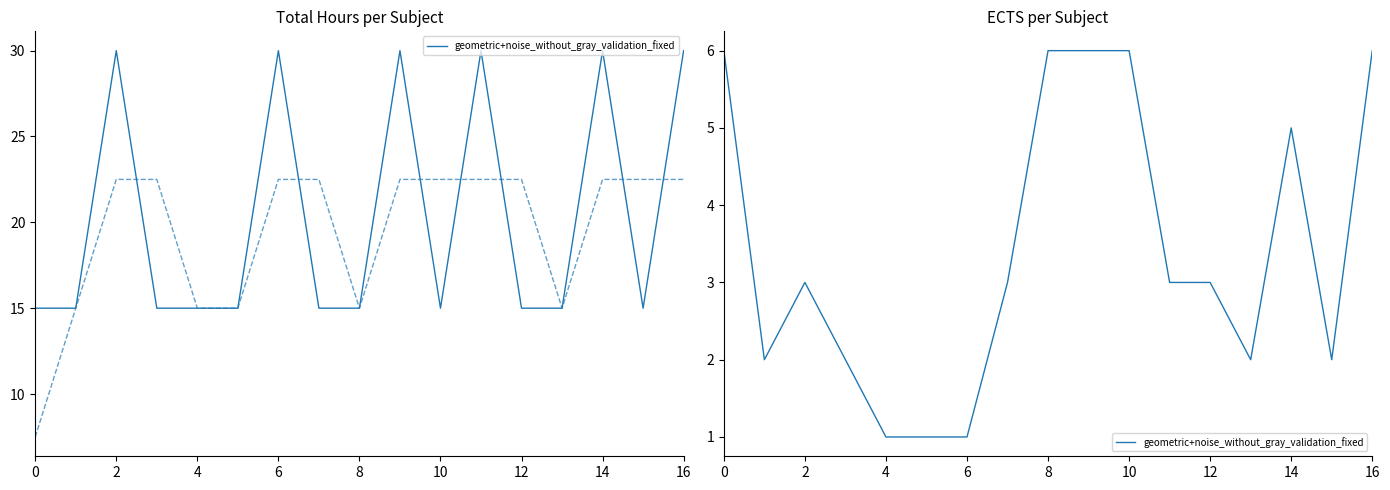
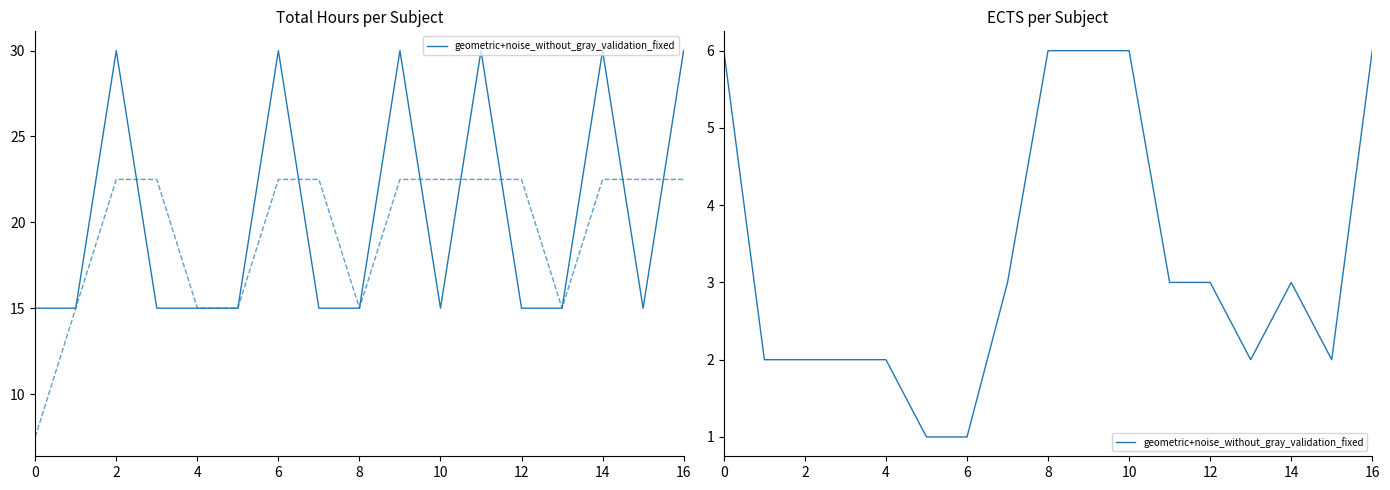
ECTS per Subject, 2: 3 -> 2
ECTS per Subject, 4: 1 -> 2
ECTS per Subject, 14: 5 -> 3
